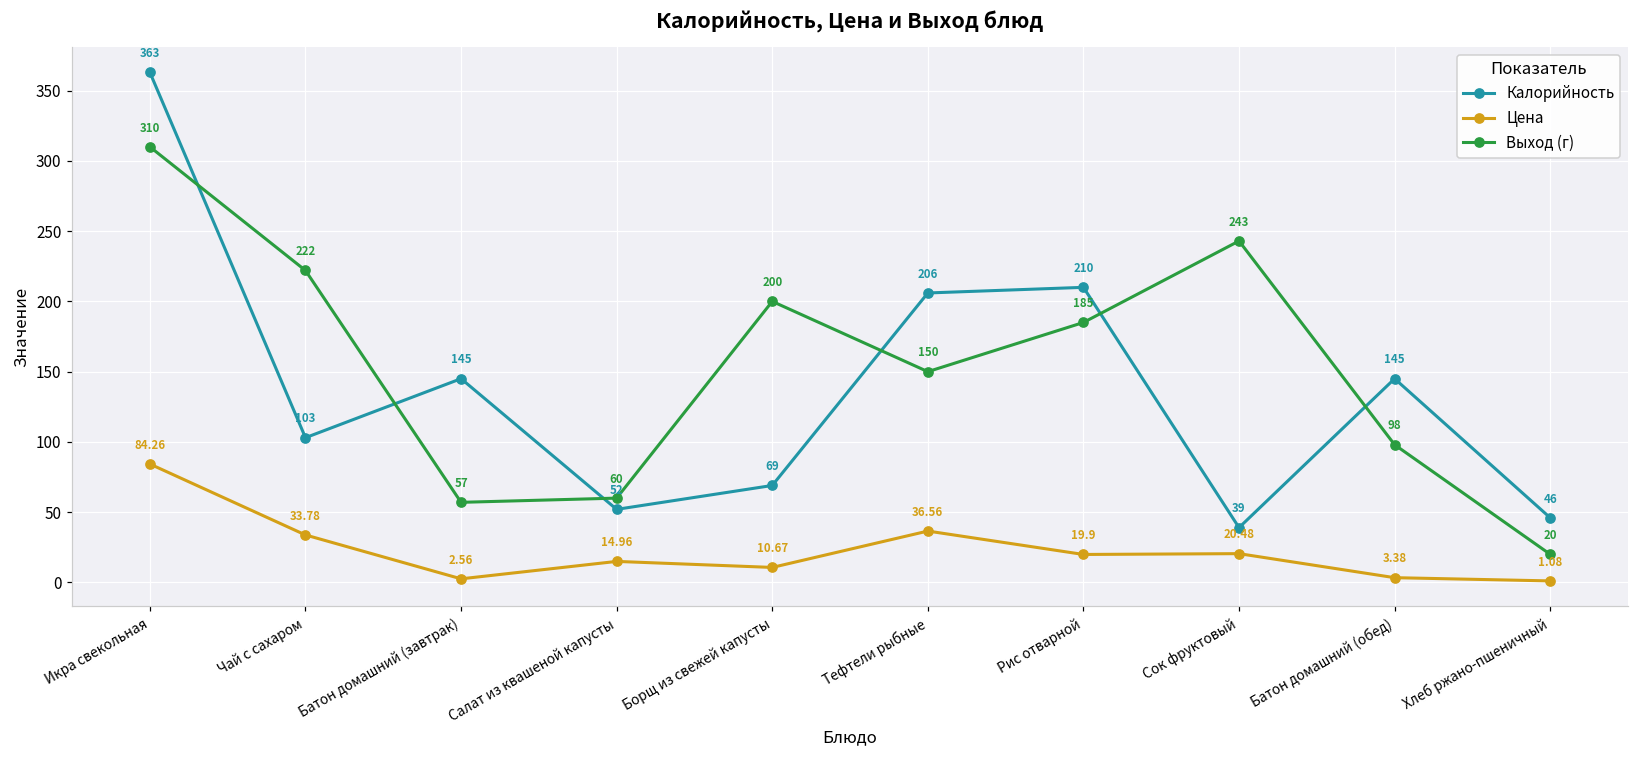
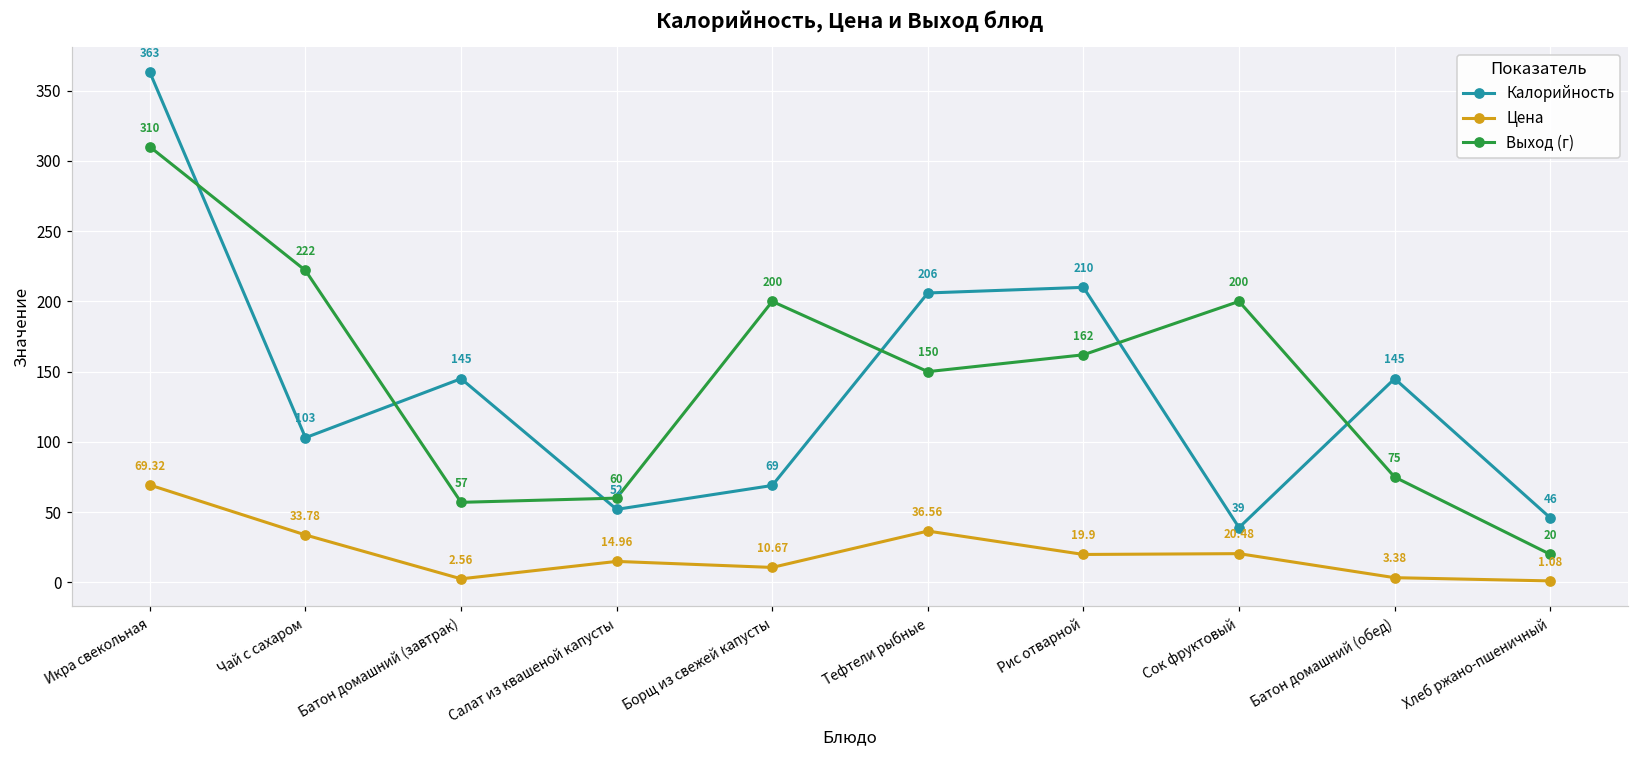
Цена, Икра свекольная: 84.26 -> 69.32
Выход (г), Рис отварной: 185 -> 162
Выход (г), Сок фруктовый: 243 -> 200
Выход (г), Батон домашний (обед): 98 -> 75
